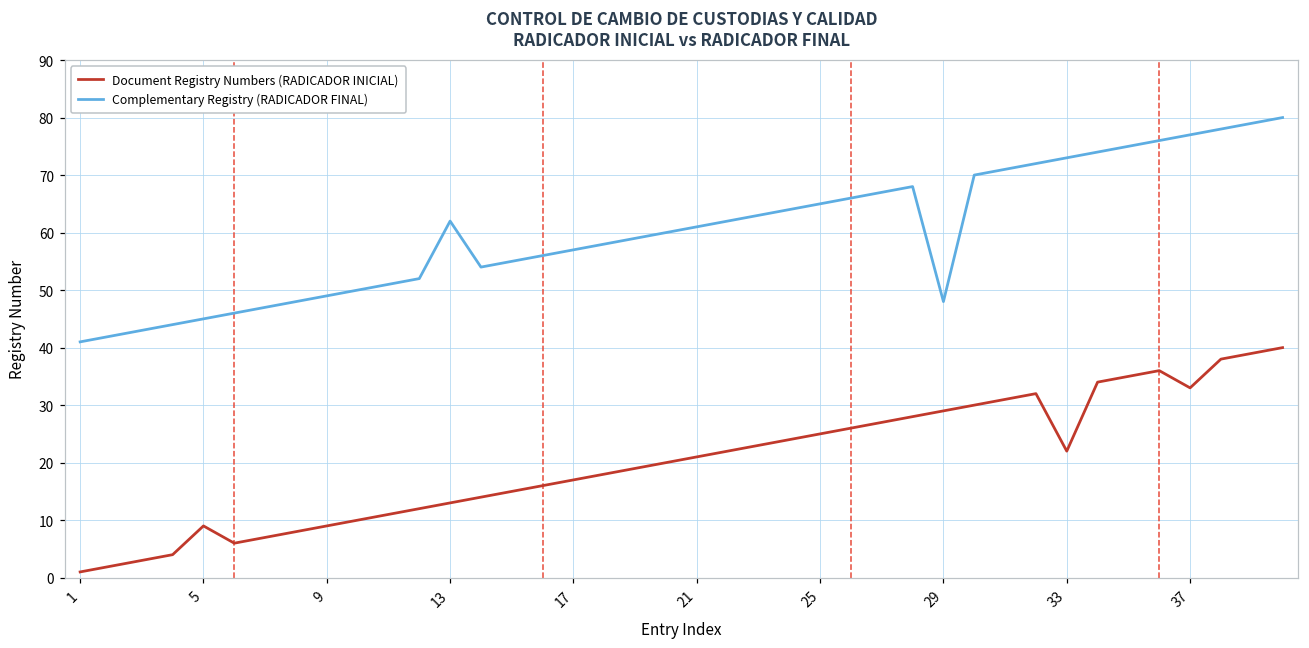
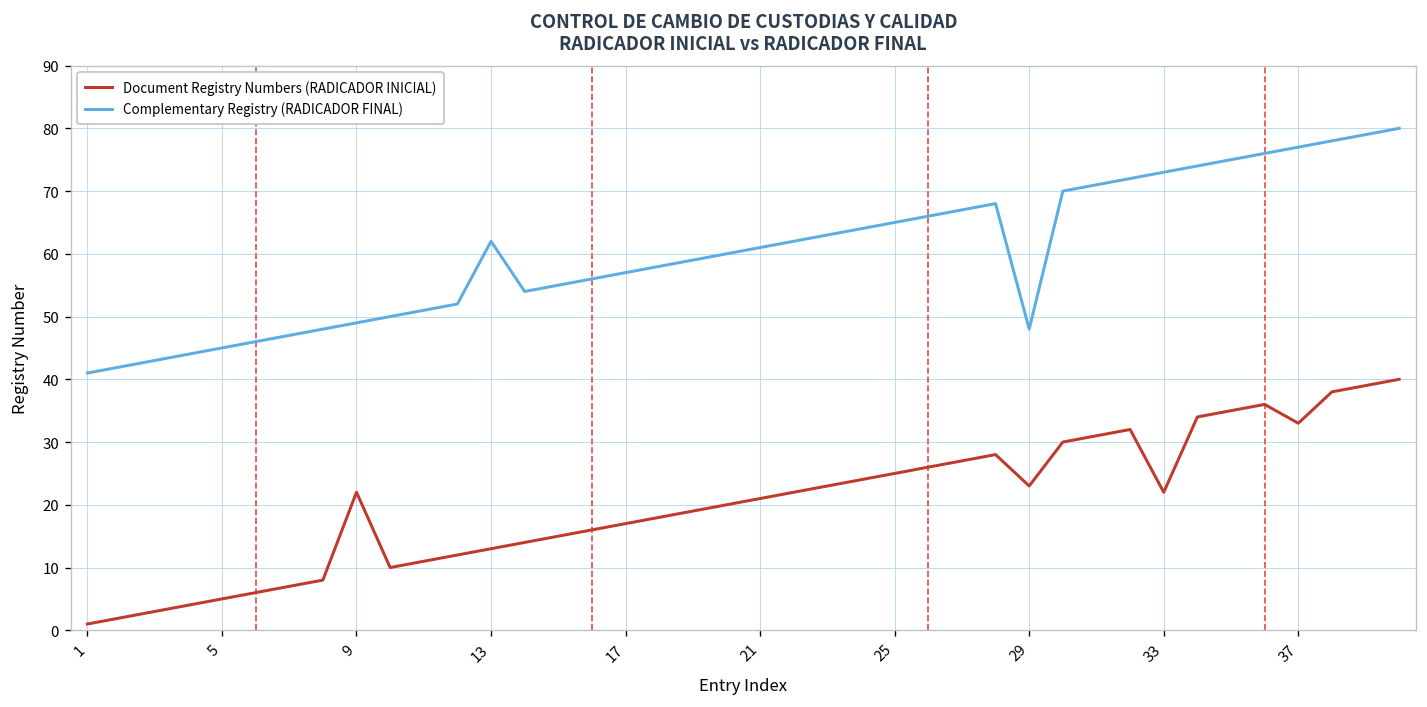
Document Registry Numbers (RADICADOR INICIAL), 5: 9 -> 5
Document Registry Numbers (RADICADOR INICIAL), 9: 9 -> 22
Document Registry Numbers (RADICADOR INICIAL), 29: 29 -> 23
